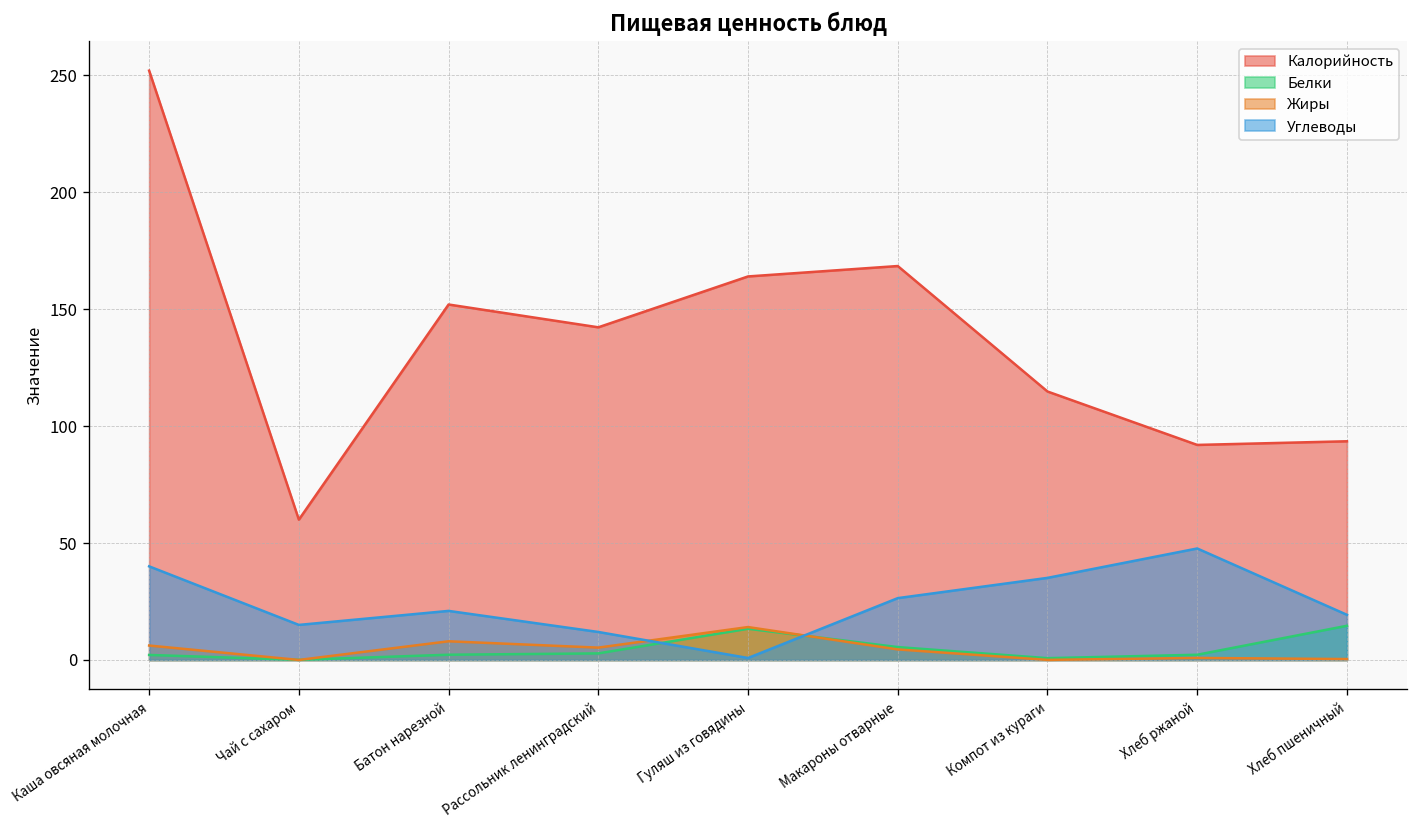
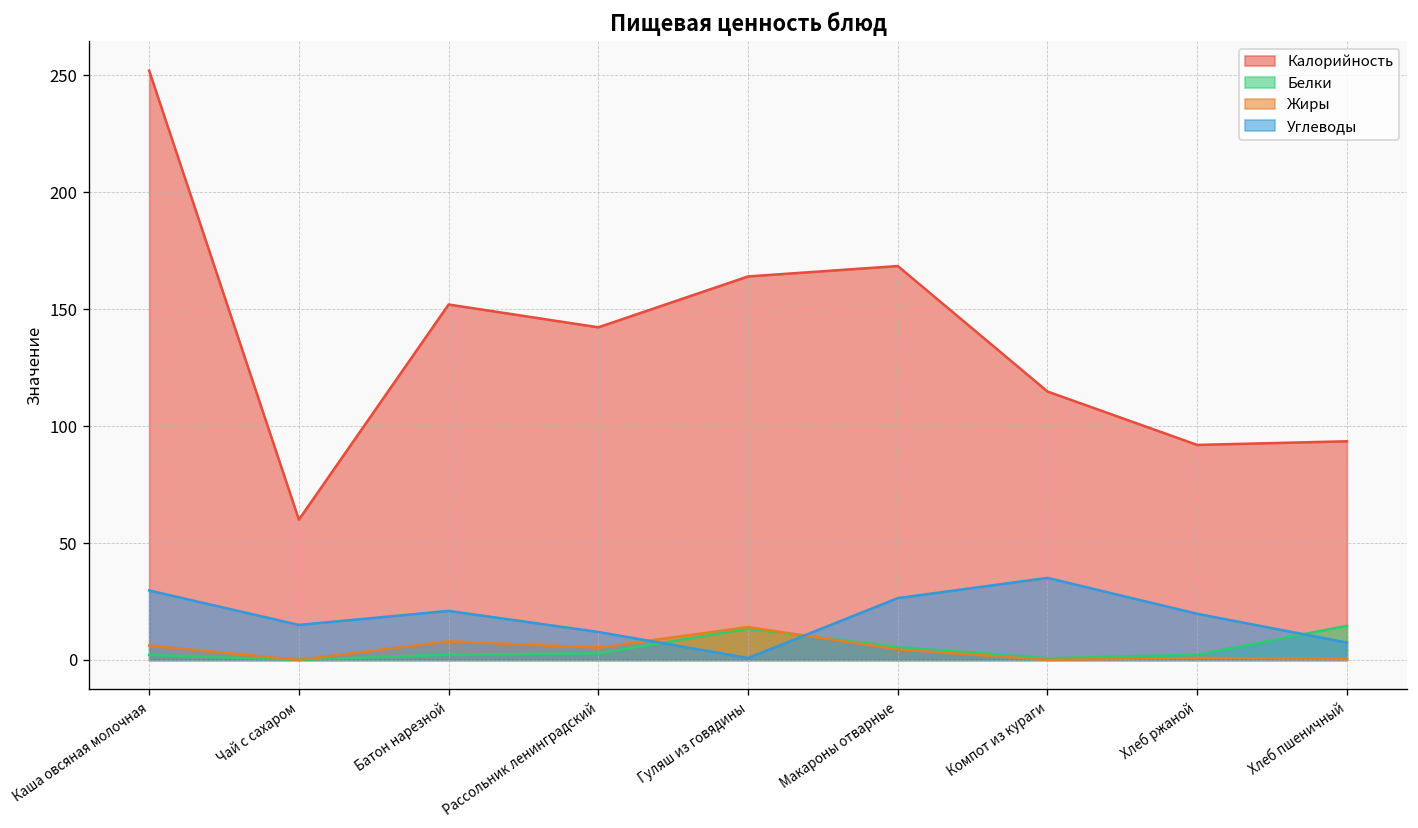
Углеводы, Каша овсяная молочная: 40 -> 30
Углеводы, Хлеб ржаной: 48 -> 20
Углеводы, Хлеб пшеничный: 19 -> 7
